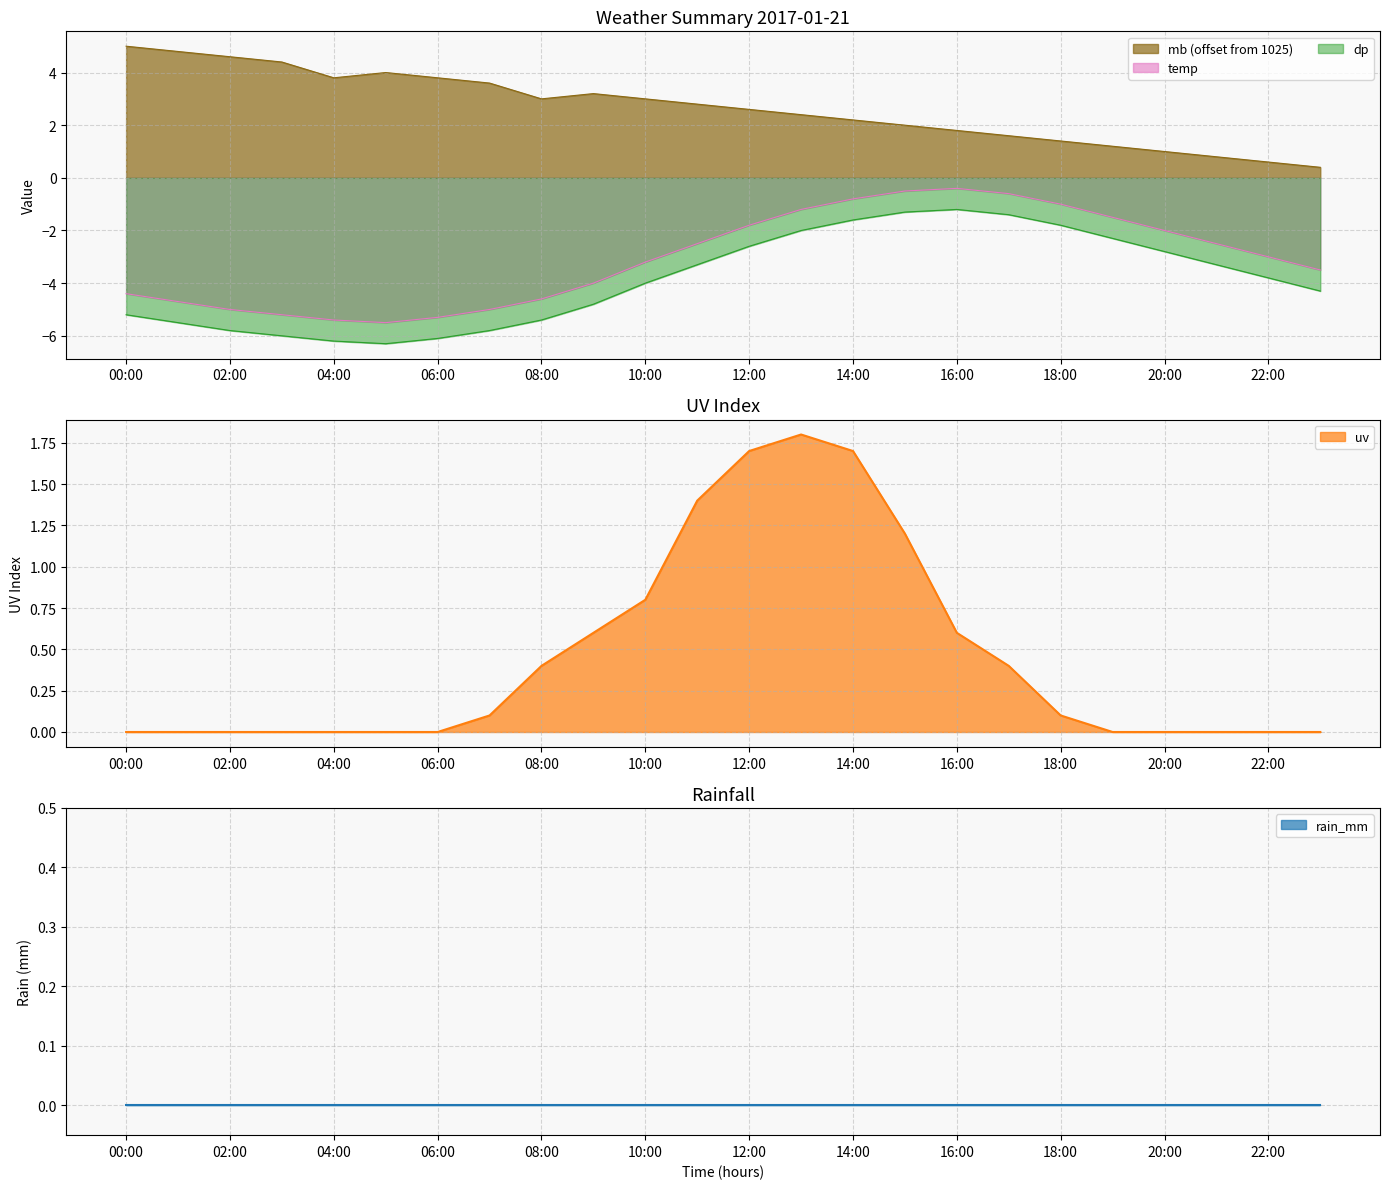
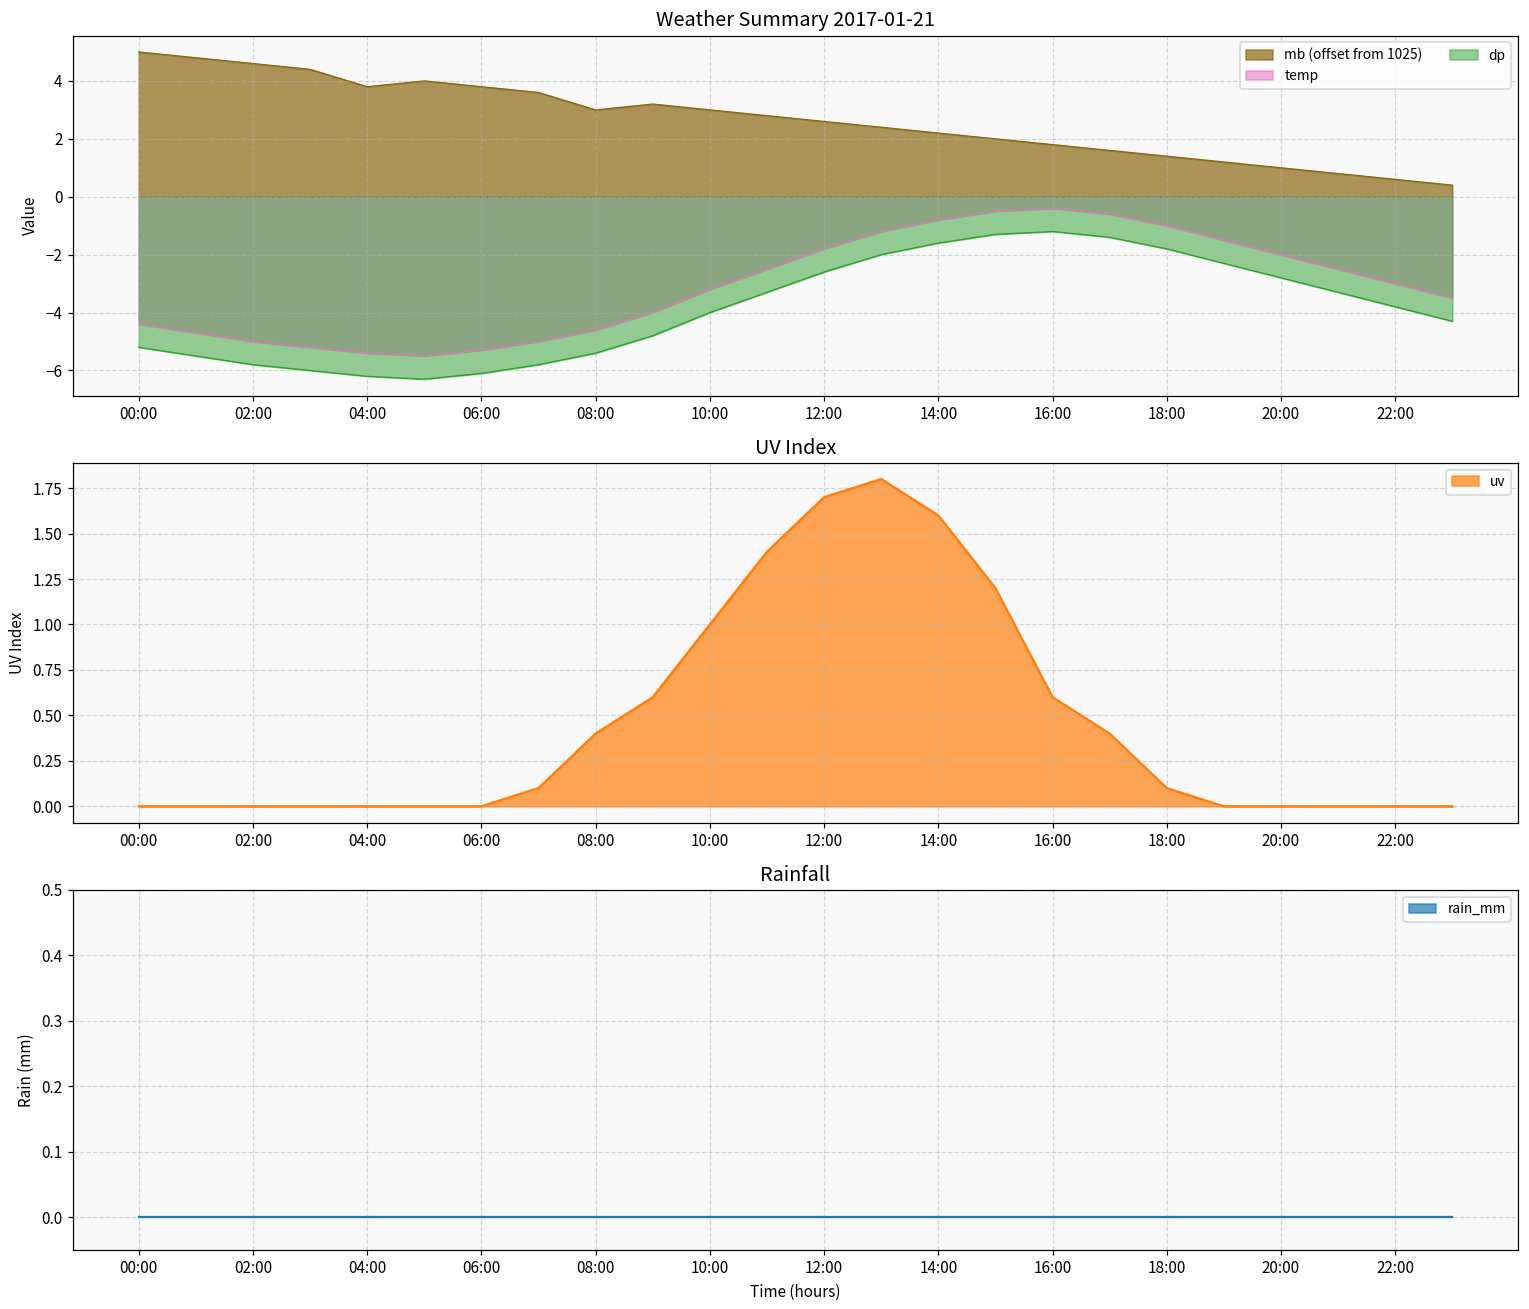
UV Index, 10:00: 0.8 -> 1.0
UV Index, 14:00: 1.7 -> 1.6
